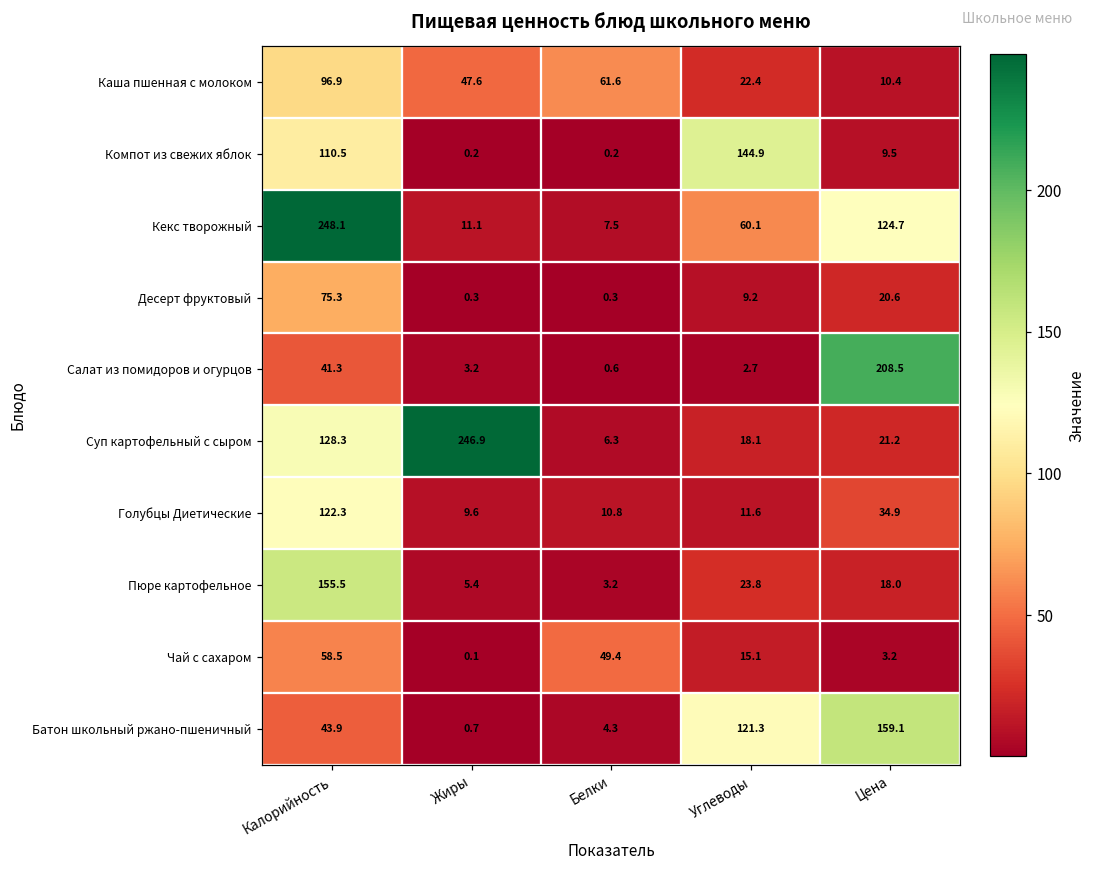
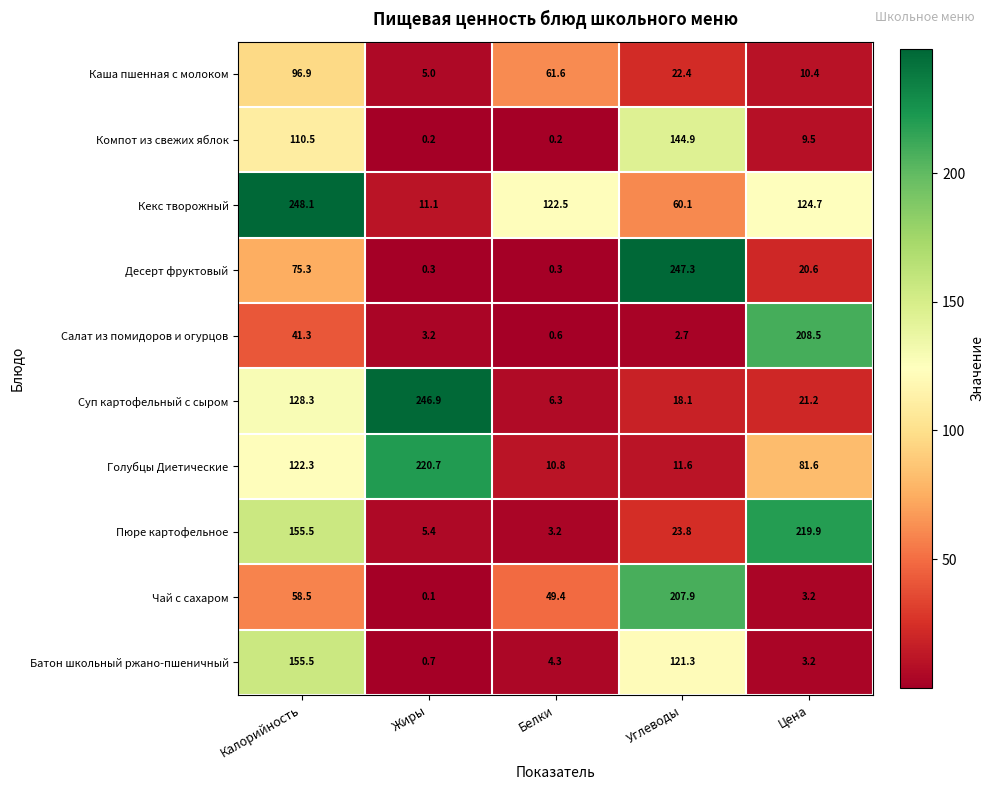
Каша пшенная с молоком, Жиры: 47.6 -> 5.0
Кекс творожный, Белки: 7.5 -> 122.5
Десерт фруктовый, Углеводы: 9.2 -> 247.3
Голубцы Диетические, Жиры: 9.6 -> 220.7
Голубцы Диетические, Цена: 34.9 -> 81.6
Пюре картофельное, Цена: 18.0 -> 219.9
Чай с сахаром, Углеводы: 15.1 -> 207.9
Батон школьный ржано-пшеничный, Калорийность: 43.9 -> 155.5
Батон школьный ржано-пшеничный, Цена: 159.1 -> 3.2
